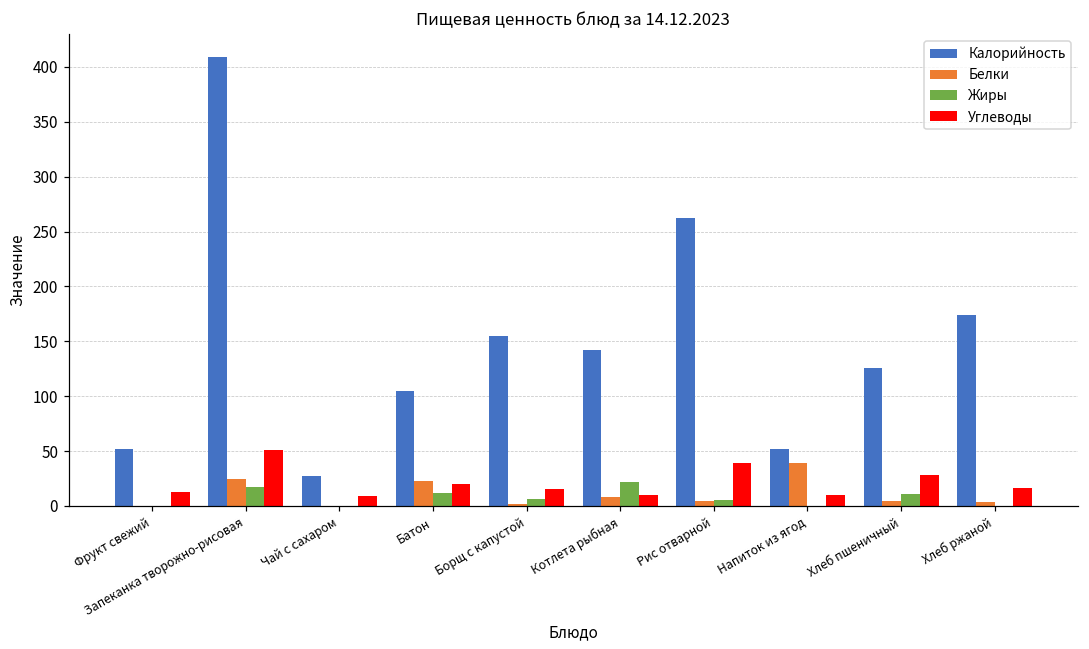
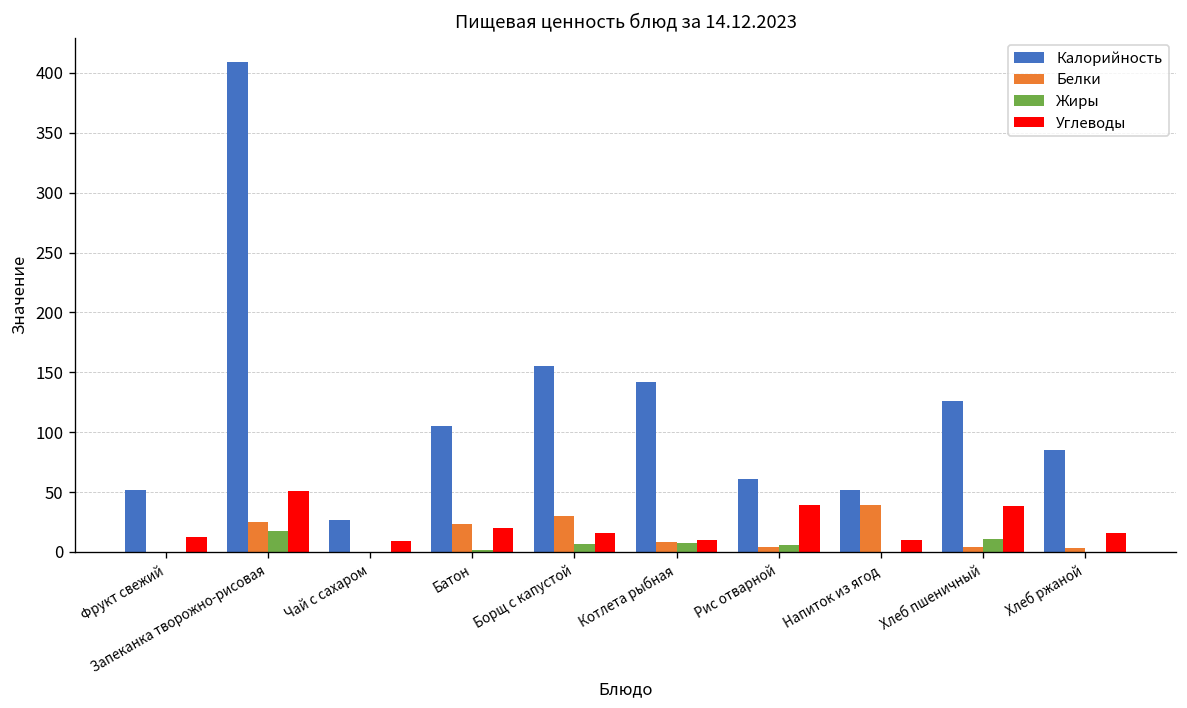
Жиры, Батон: 10 -> 0
Белки, Борщ с капустой: 0 -> 30
Жиры, Котлета рыбная: 20 -> 10
Калорийность, Рис отварной: 260 -> 60
Углеводы, Хлеб пшеничный: 30 -> 40
Калорийность, Хлеб ржаной: 170 -> 90
